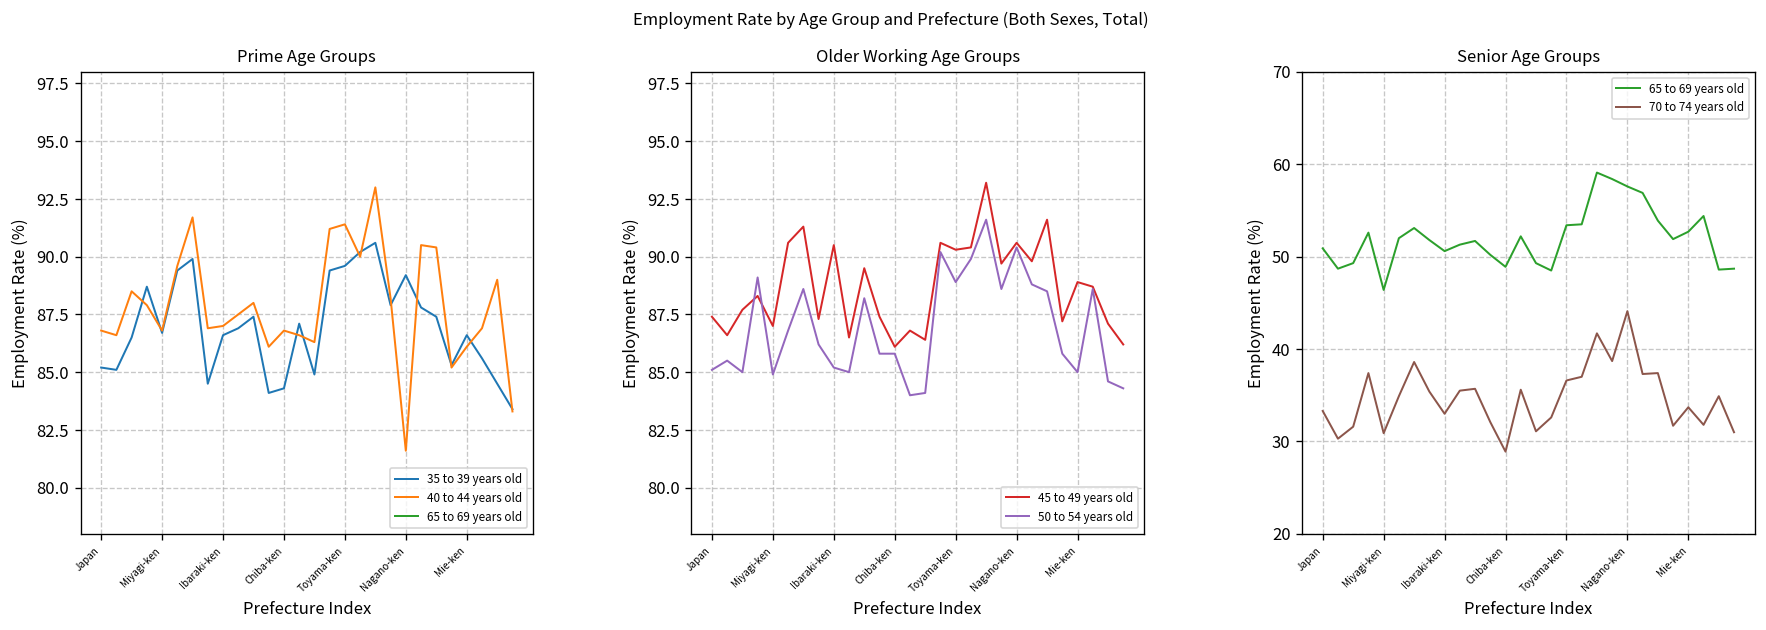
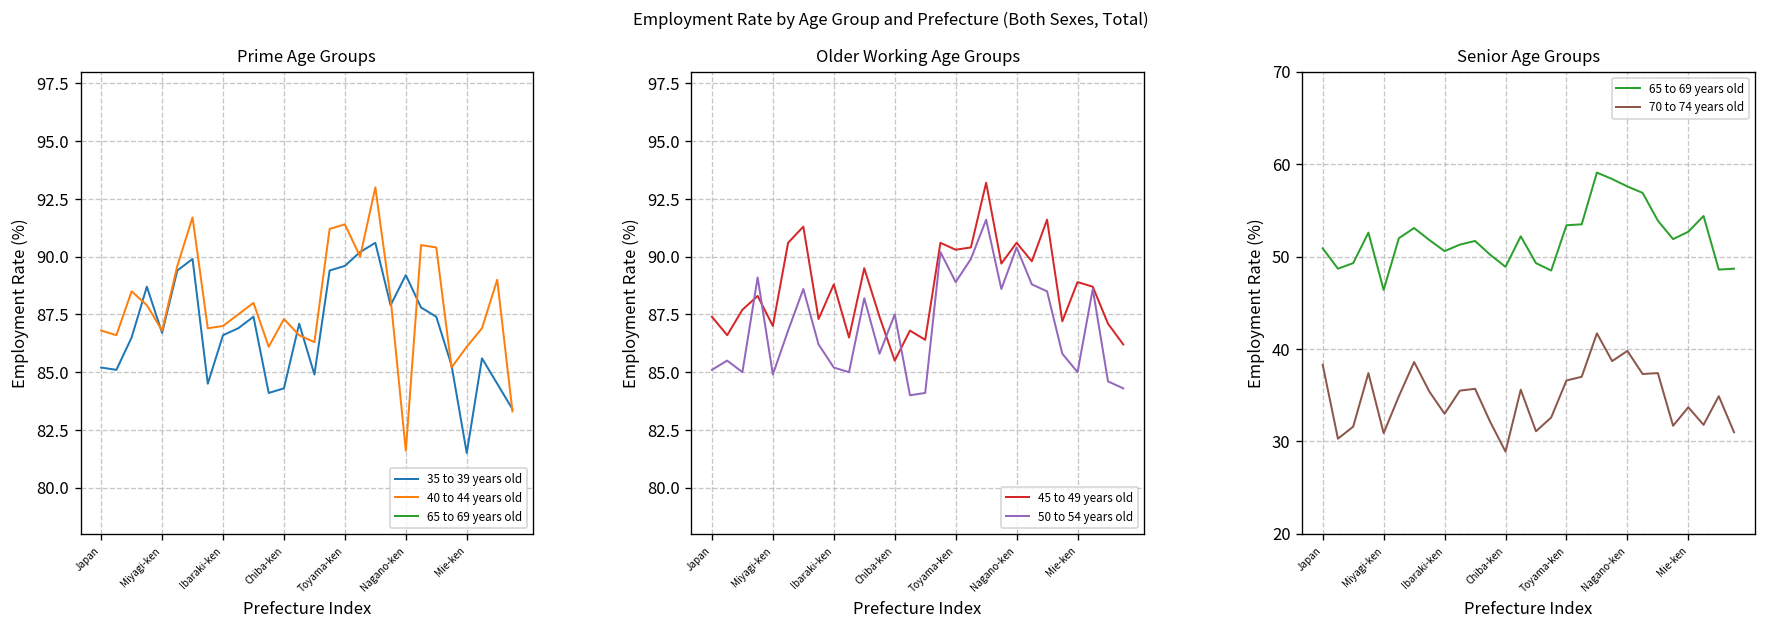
Prime Age Groups, 40 to 44 years old, Chiba-ken: 86.8 -> 87.3
Prime Age Groups, 35 to 39 years old, Mie-ken: 86.6 -> 81.5
Older Working Age Groups, 45 to 49 years old, Ibaraki-ken: 90.5 -> 88.8
Older Working Age Groups, 45 to 49 years old, Chiba-ken: 86.1 -> 85.5
Older Working Age Groups, 50 to 54 years old, Chiba-ken: 85.8 -> 87.5
Senior Age Groups, 70 to 74 years old, Japan: 33 -> 38
Senior Age Groups, 70 to 74 years old, Nagano-ken: 44 -> 40
